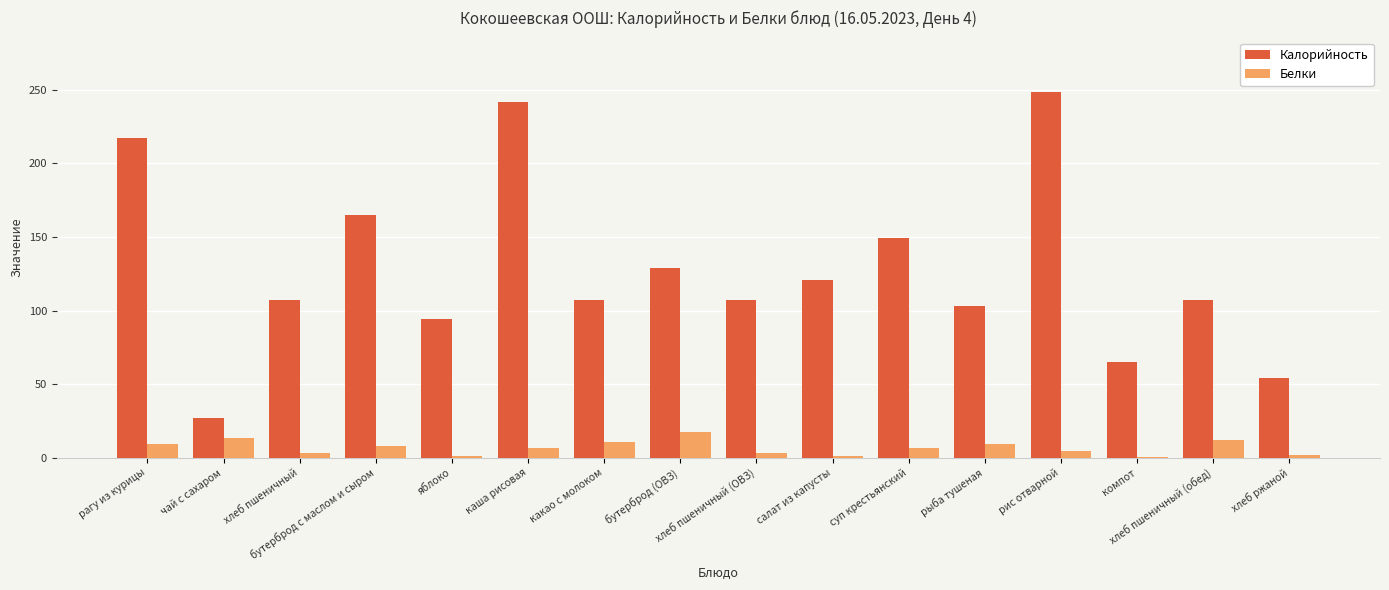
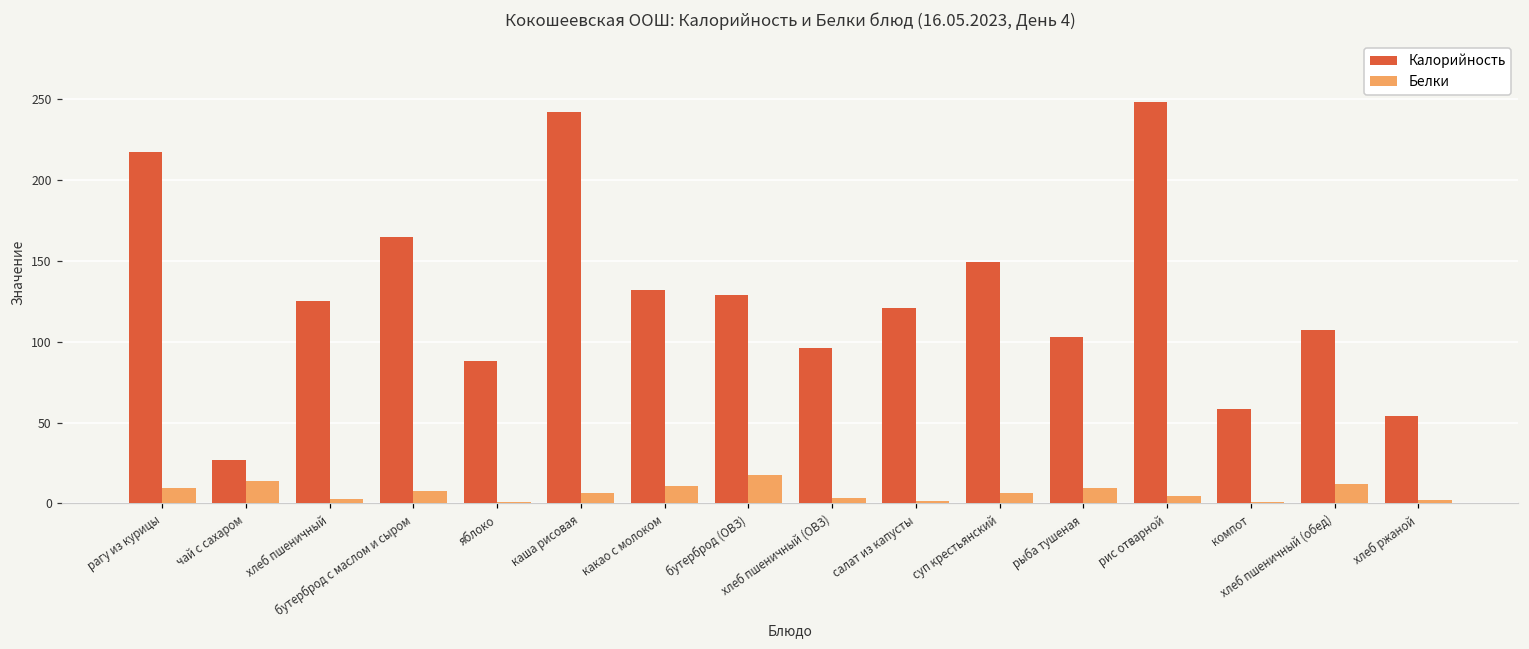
Калорийность, хлеб пшеничный: 107 -> 125
Калорийность, яблоко: 95 -> 88
Калорийность, какао с молоком: 107 -> 132
Калорийность, хлеб пшеничный (ОВЗ): 107 -> 96
Калорийность, компот: 65 -> 58
